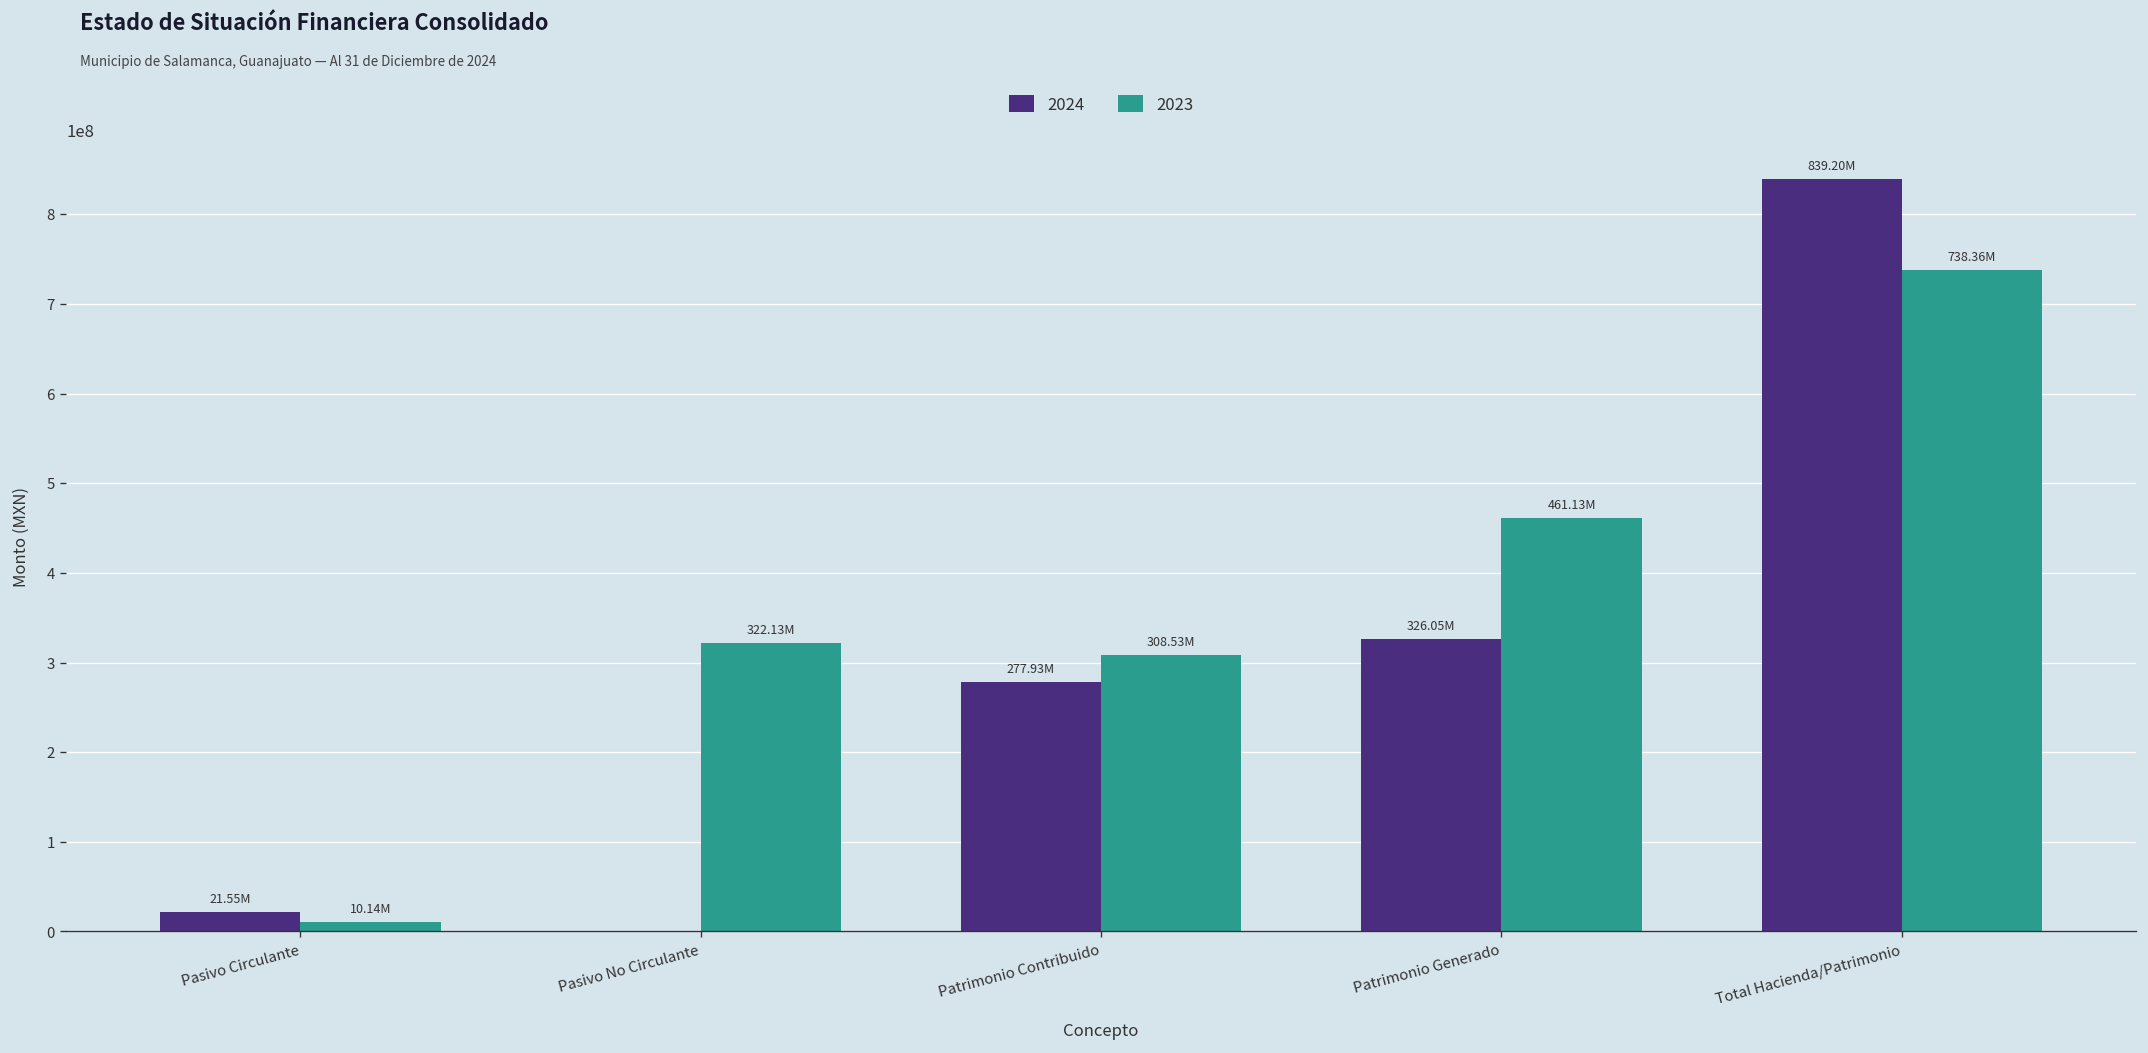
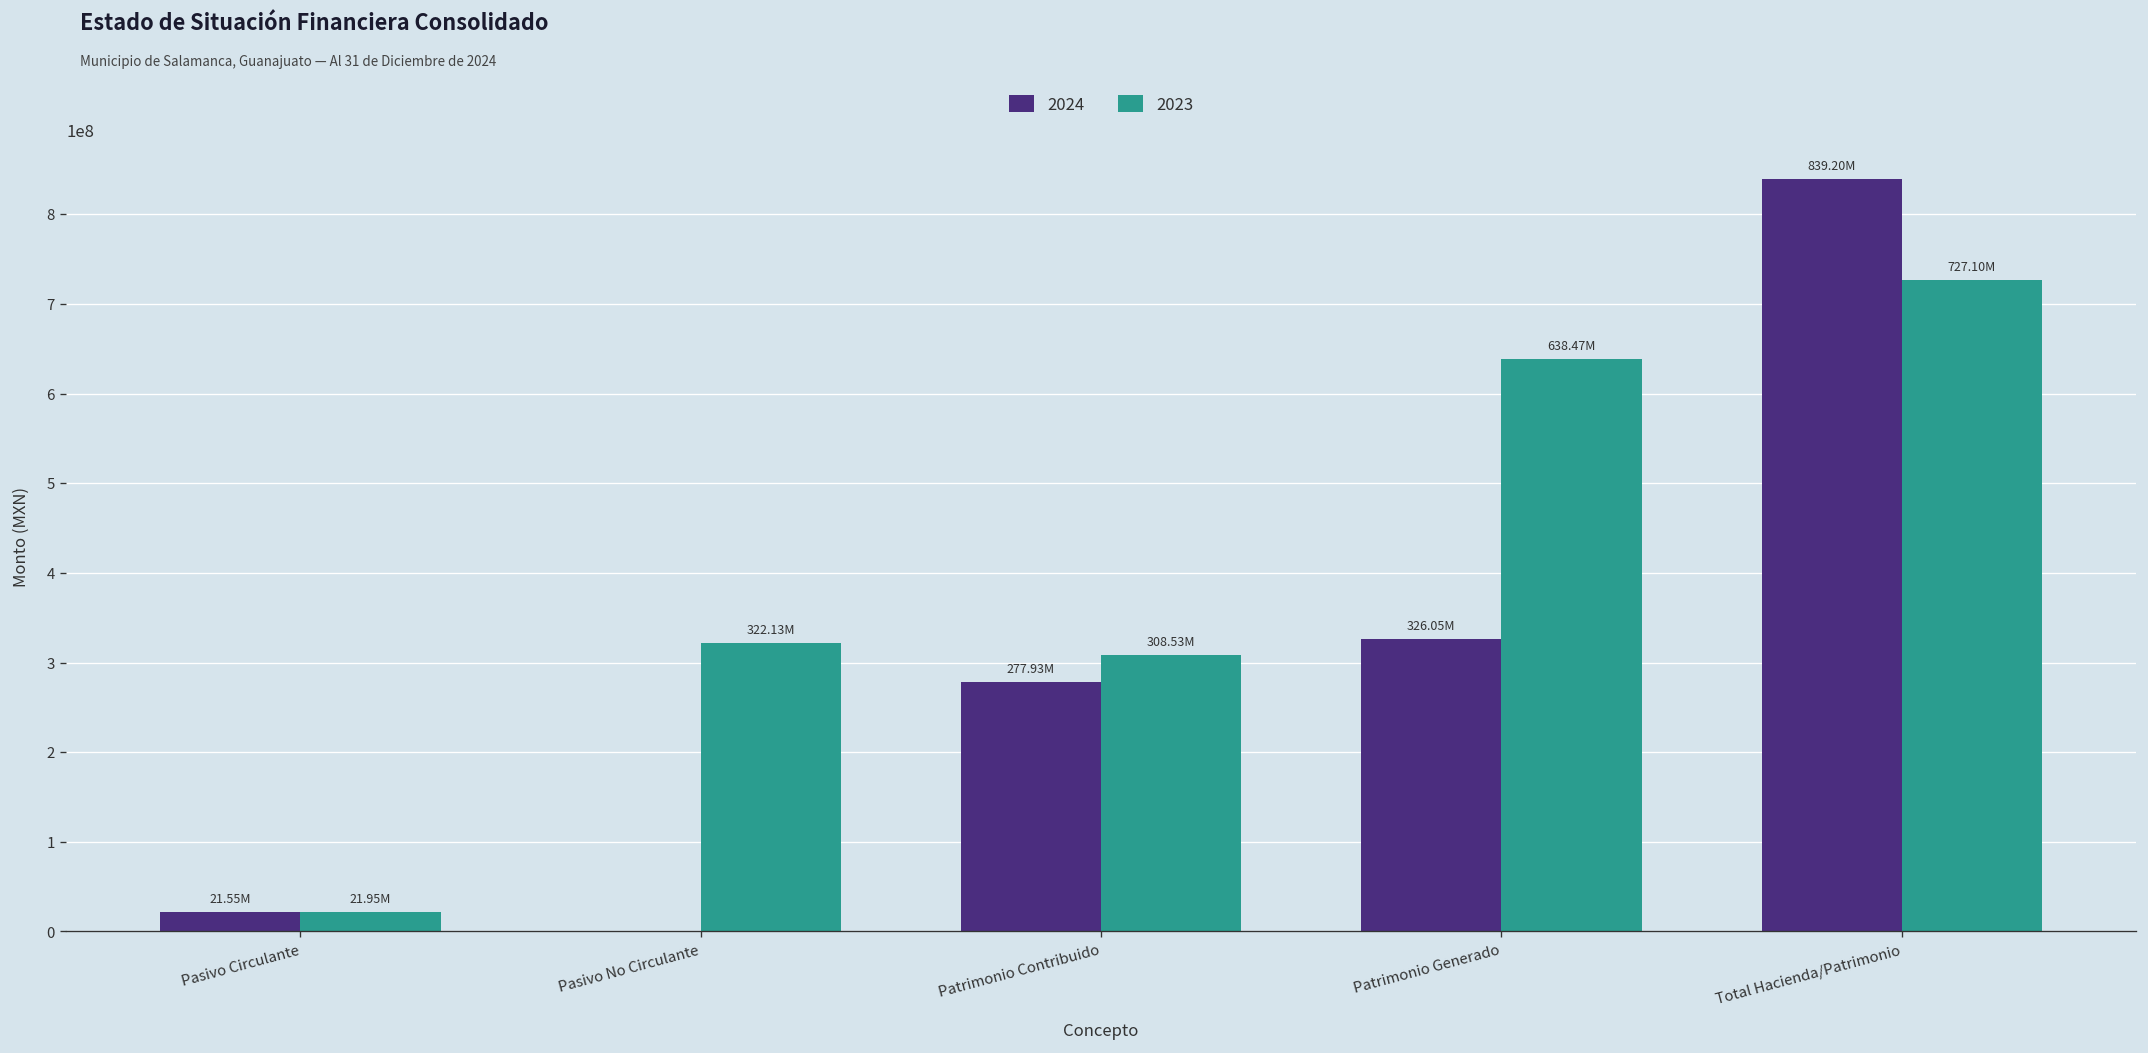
2023, Pasivo Circulante: 10.14M -> 21.95M
2023, Patrimonio Generado: 461.13M -> 638.47M
2023, Total Hacienda/Patrimonio: 738.36M -> 727.10M
